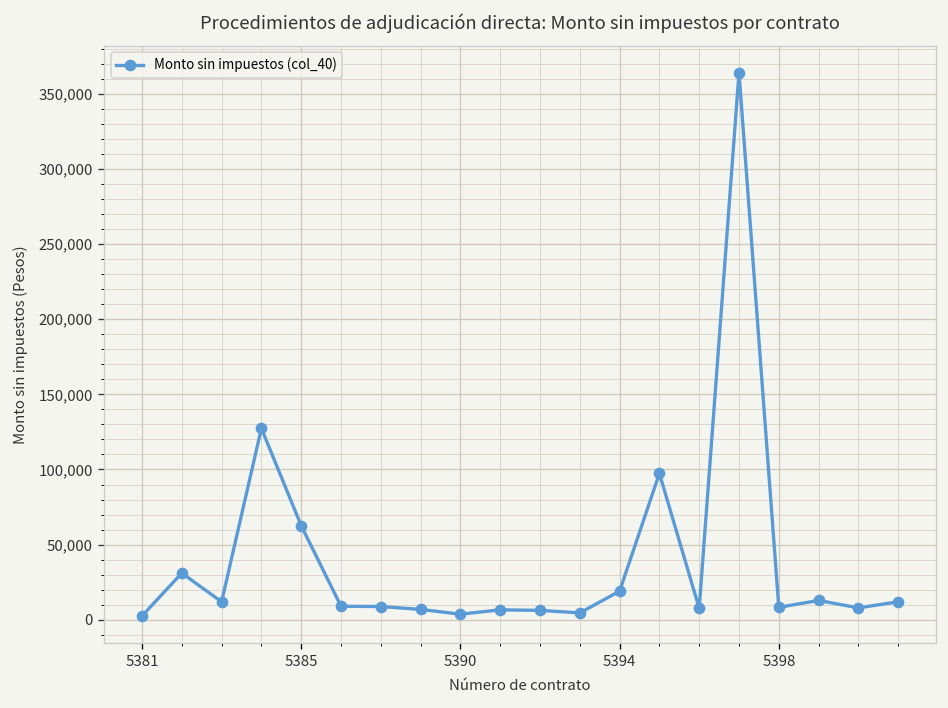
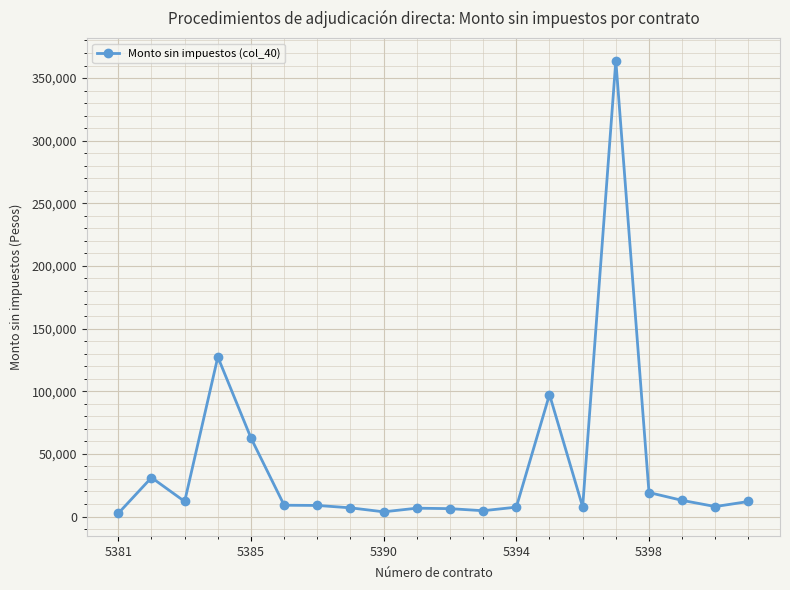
5394: 19,000 -> 7,000
5398: 8,000 -> 19,000
